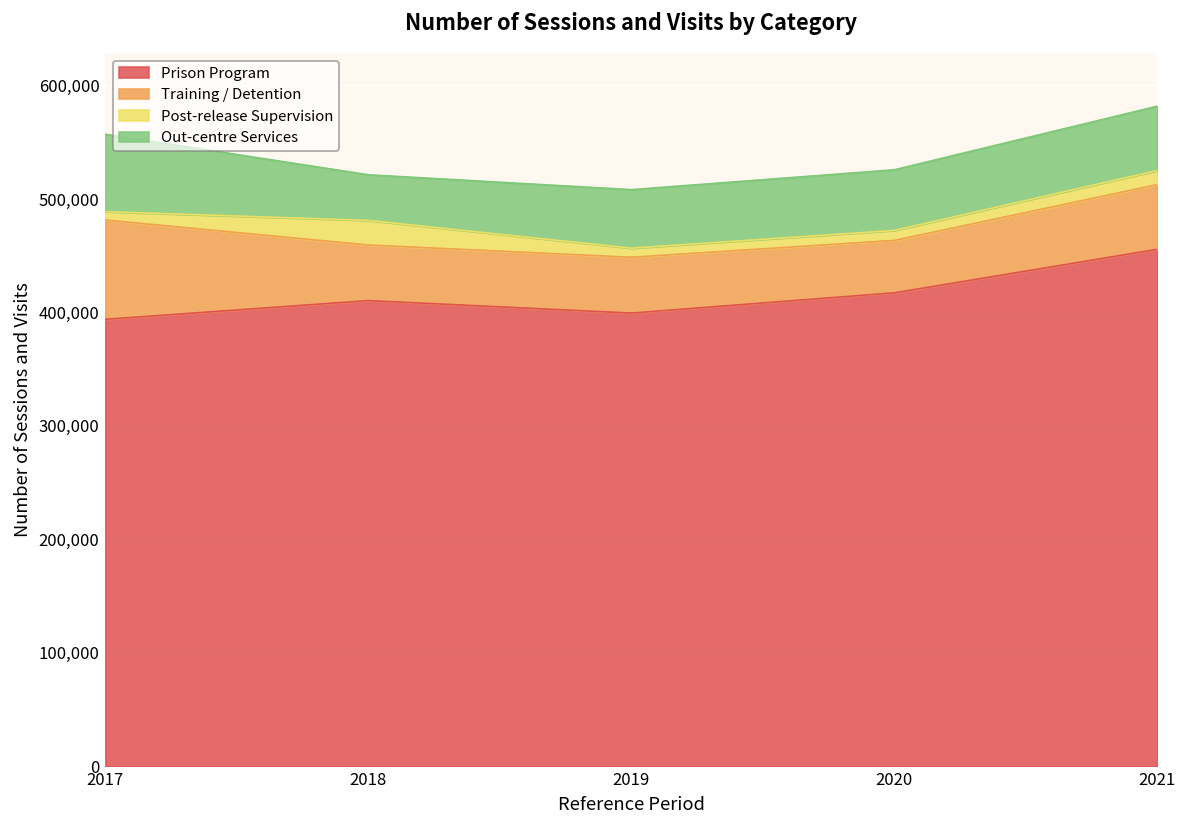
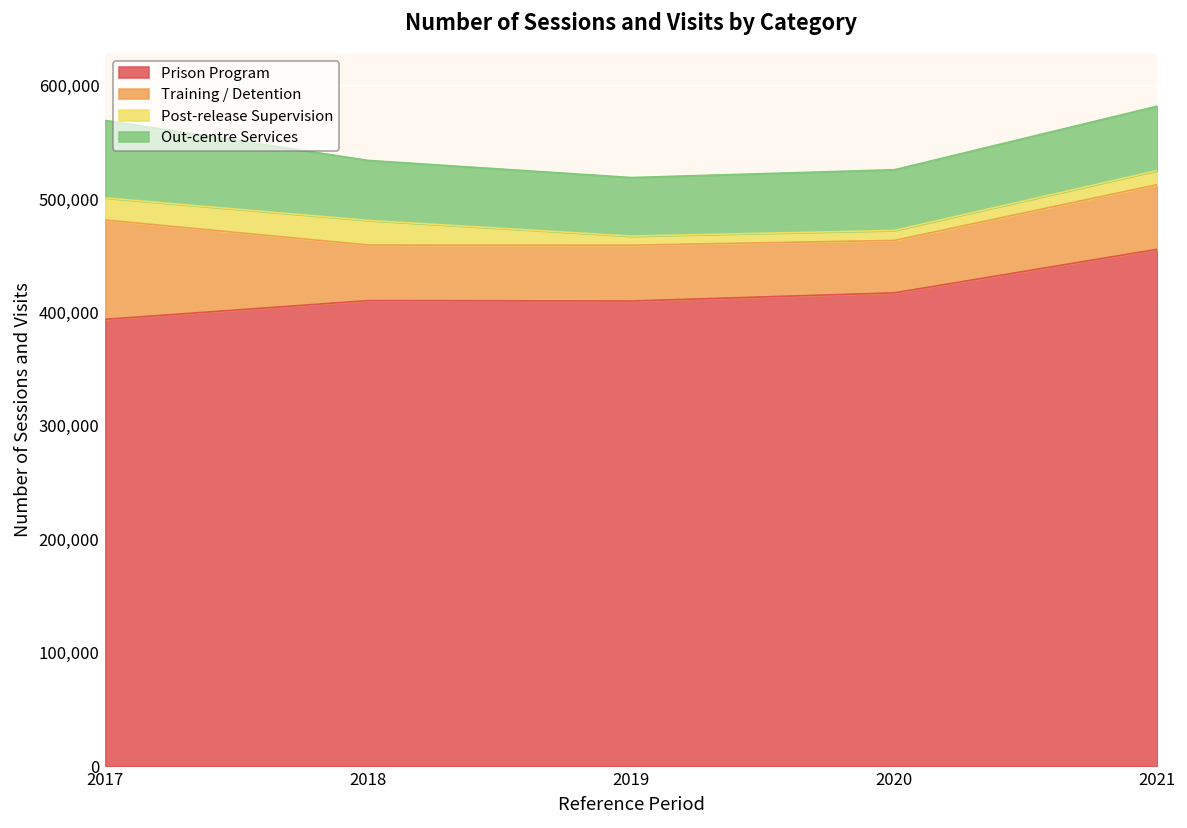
Post-release Supervision, 2017: 10,000 -> 20,000
Out-centre Services, 2018: 40,000 -> 50,000
Prison Program, 2019: 400,000 -> 410,000
